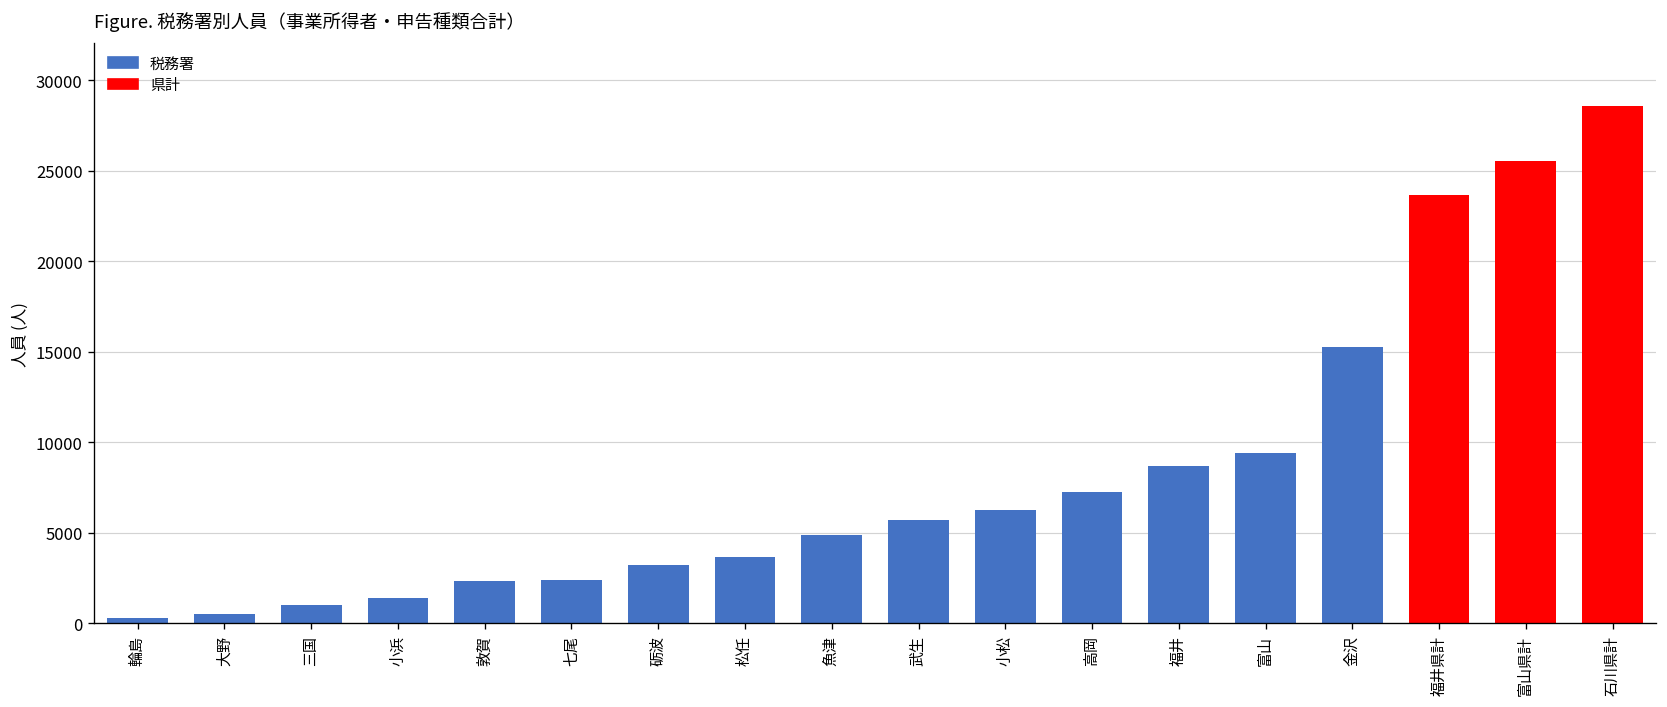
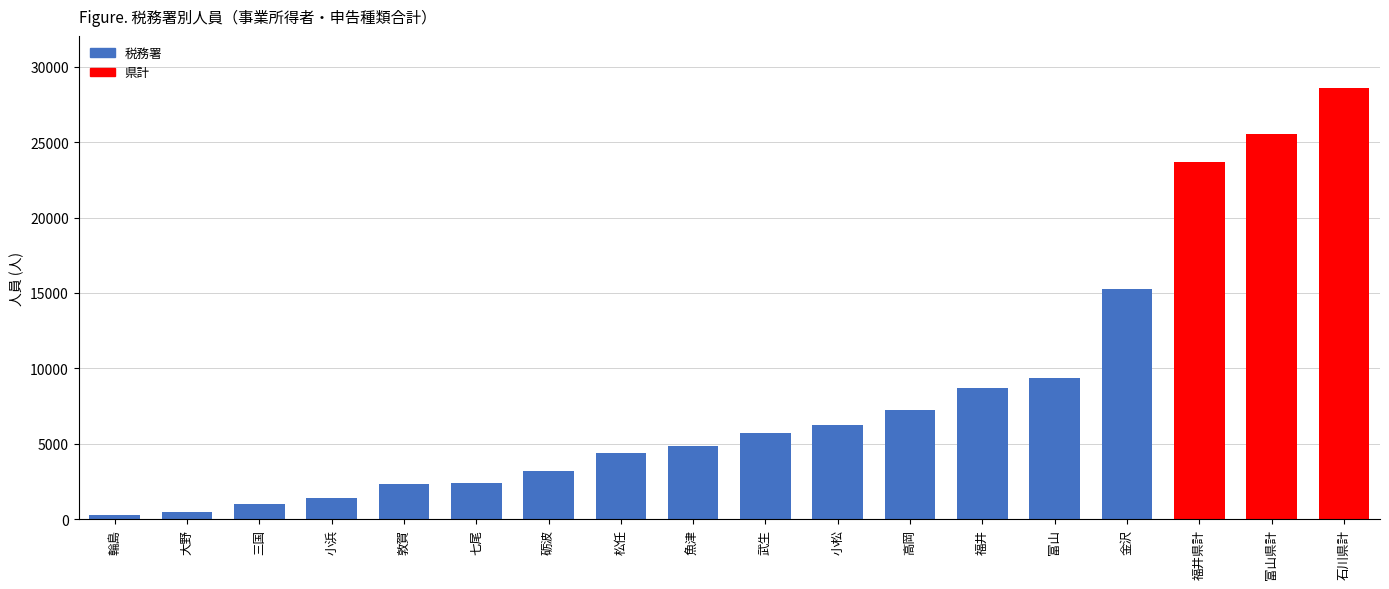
松任: 3700 -> 4400
